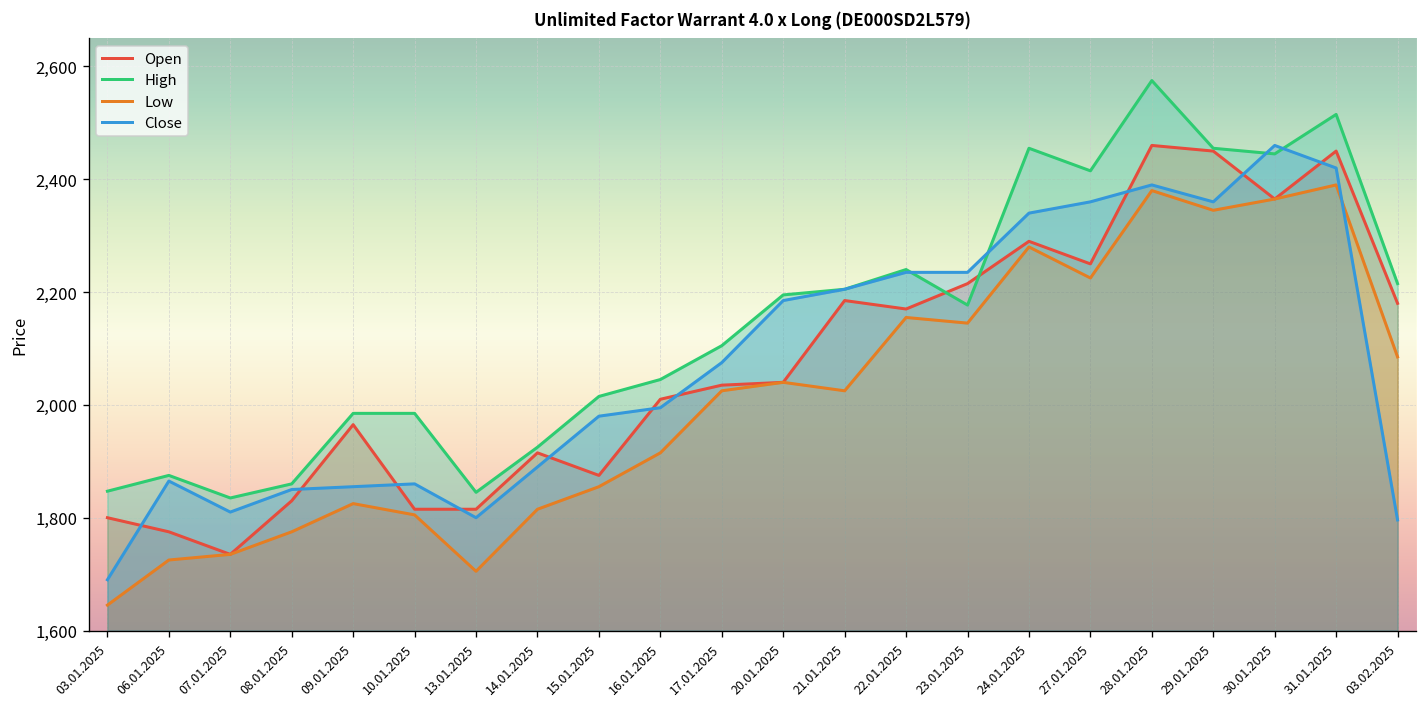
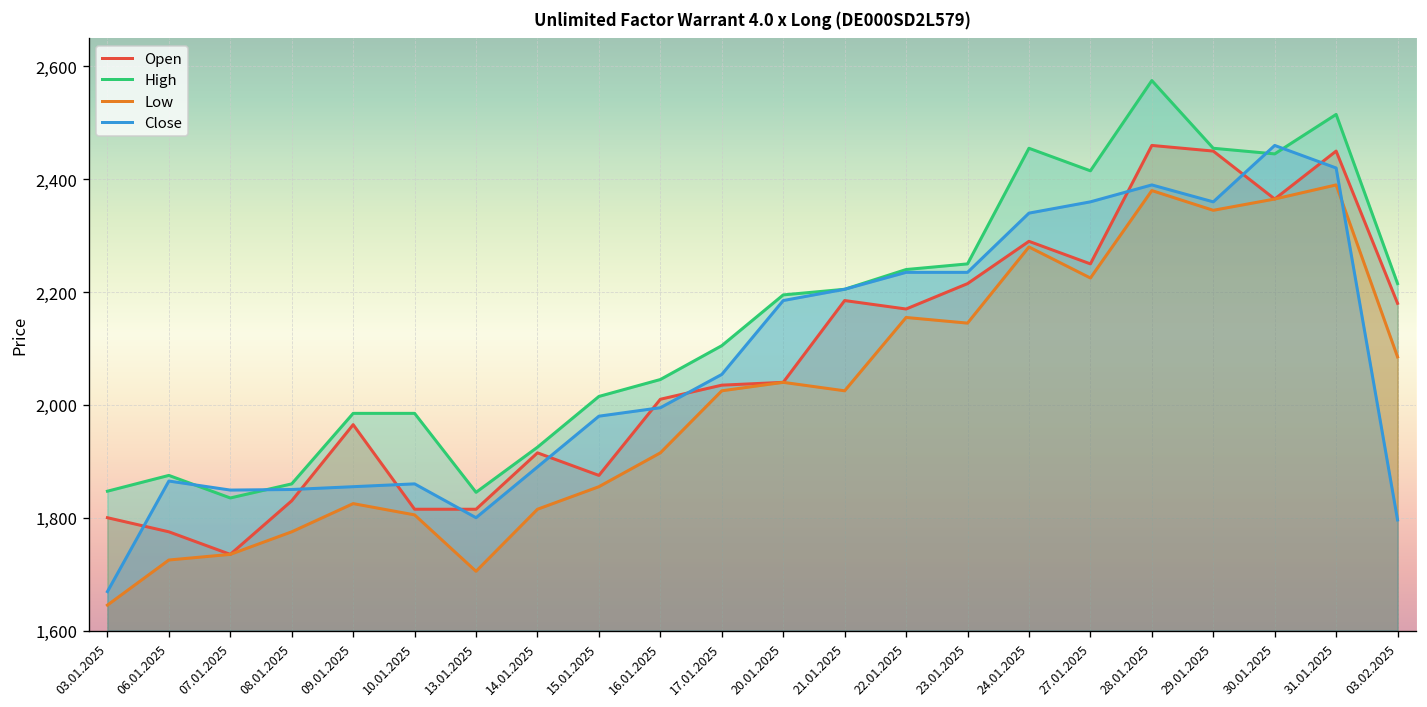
Close, 03.01.2025: 1,690 -> 1,670
Close, 07.01.2025: 1,810 -> 1,850
Close, 17.01.2025: 2,080 -> 2,050
High, 23.01.2025: 2,180 -> 2,250
